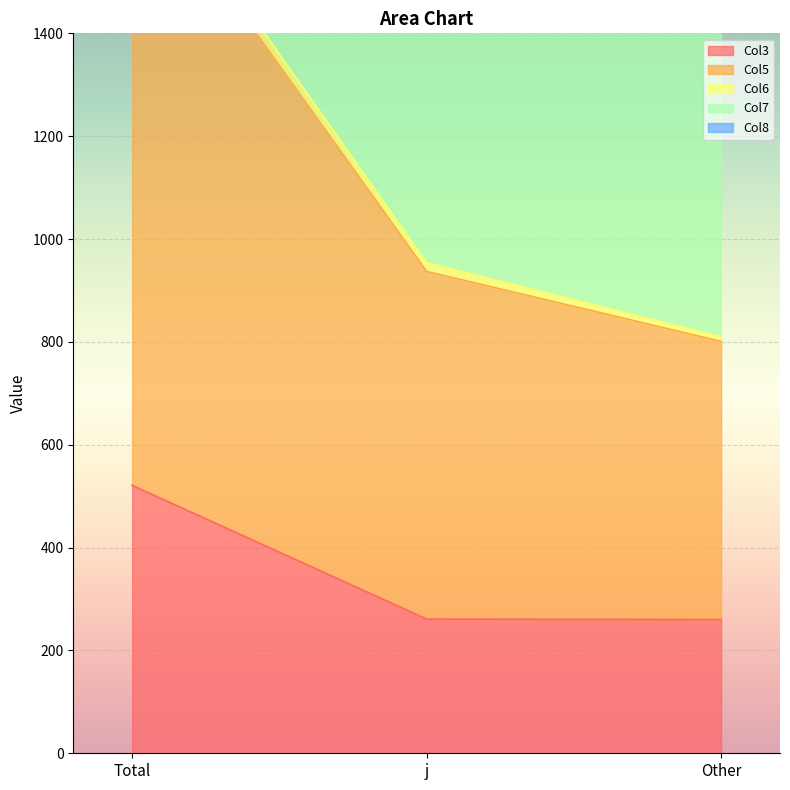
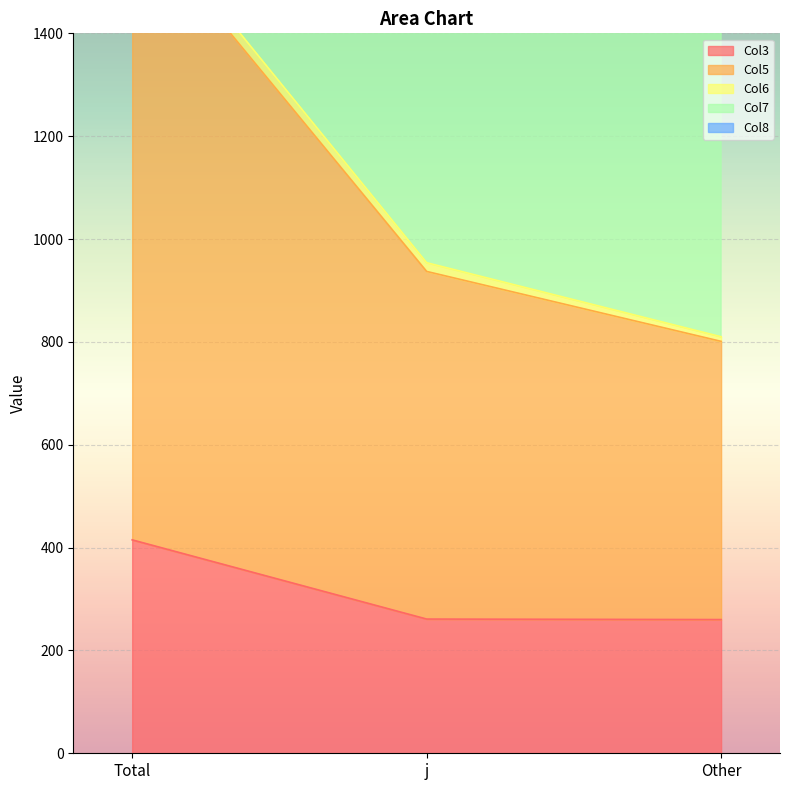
Col3, Total: 520 -> 420
